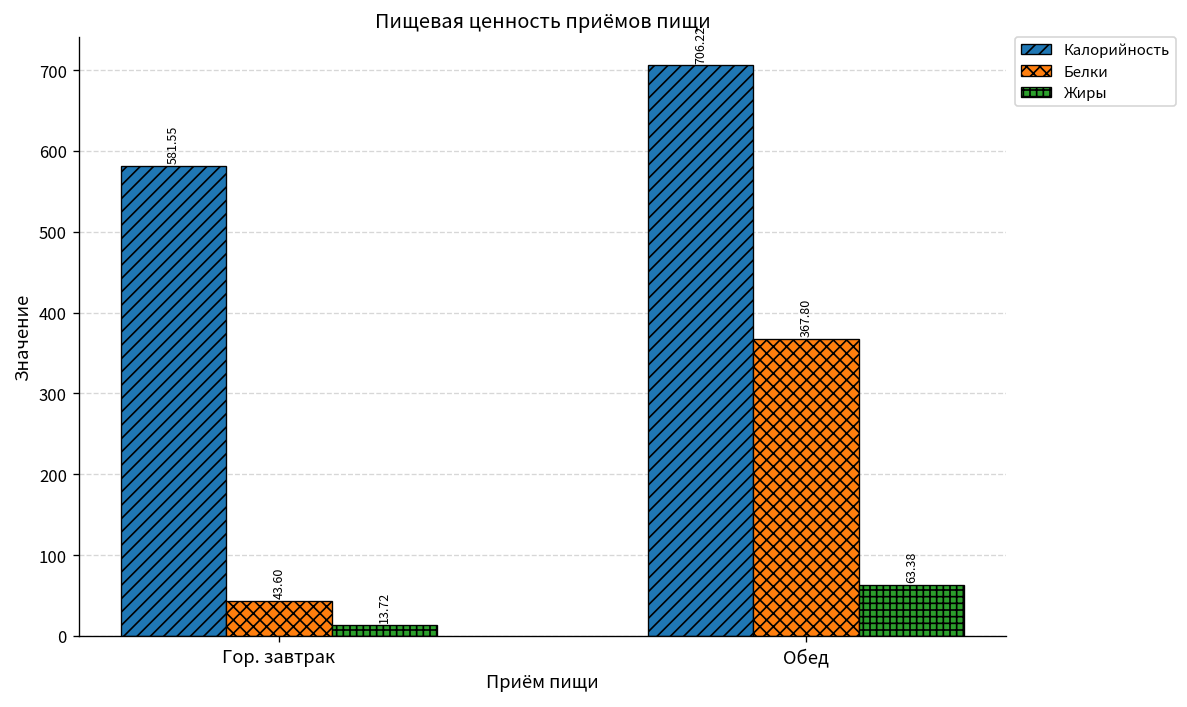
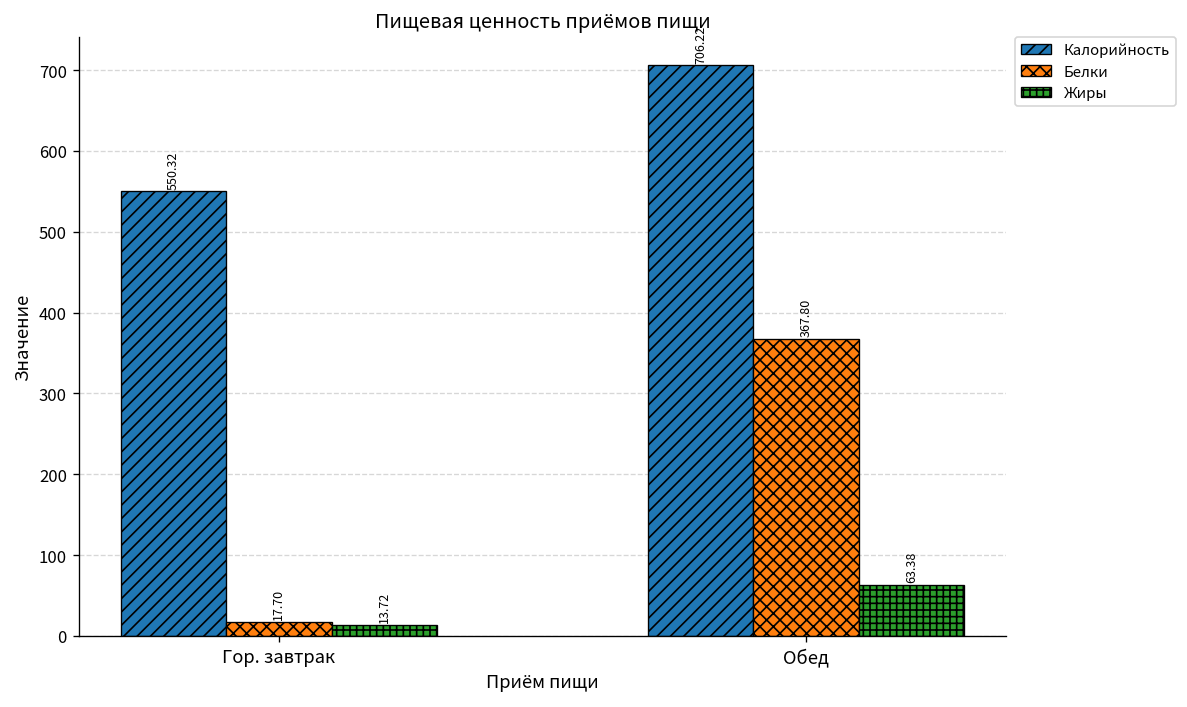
Калорийность, Гор. завтрак: 581.55 -> 550.32
Белки, Гор. завтрак: 43.60 -> 17.70
